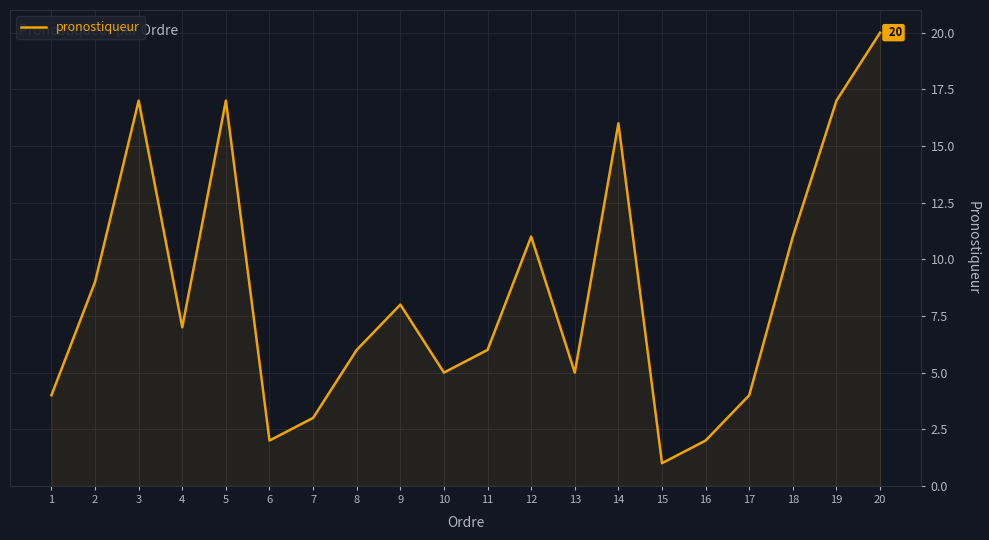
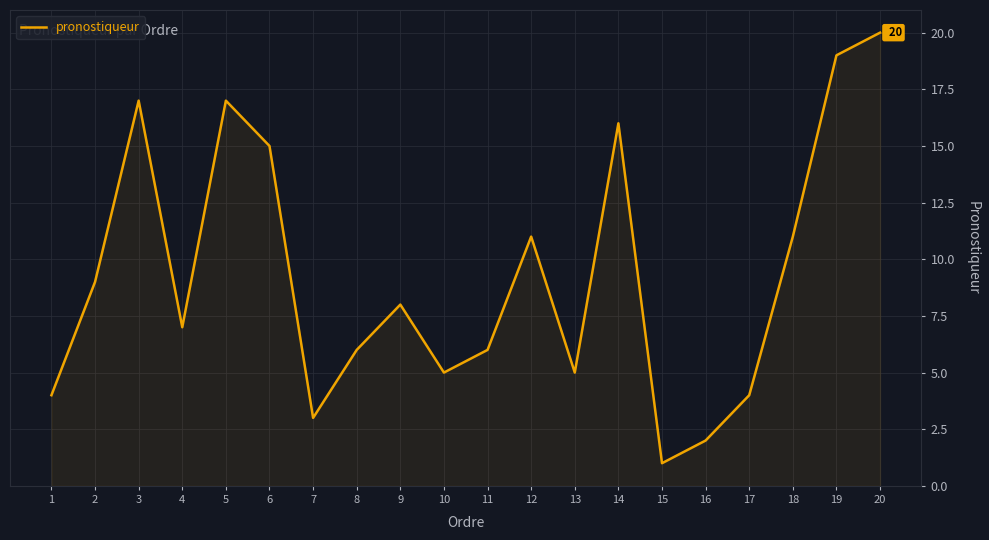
6: 2 -> 15
19: 17 -> 19
